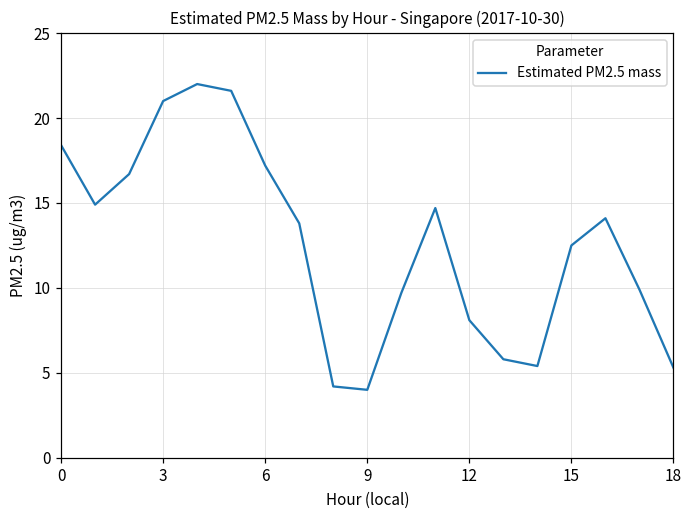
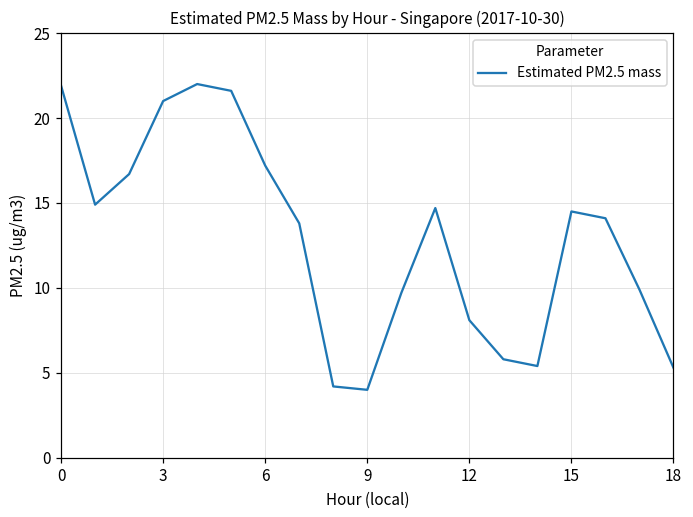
0: 18.4 -> 21.9
15: 12.5 -> 14.5
